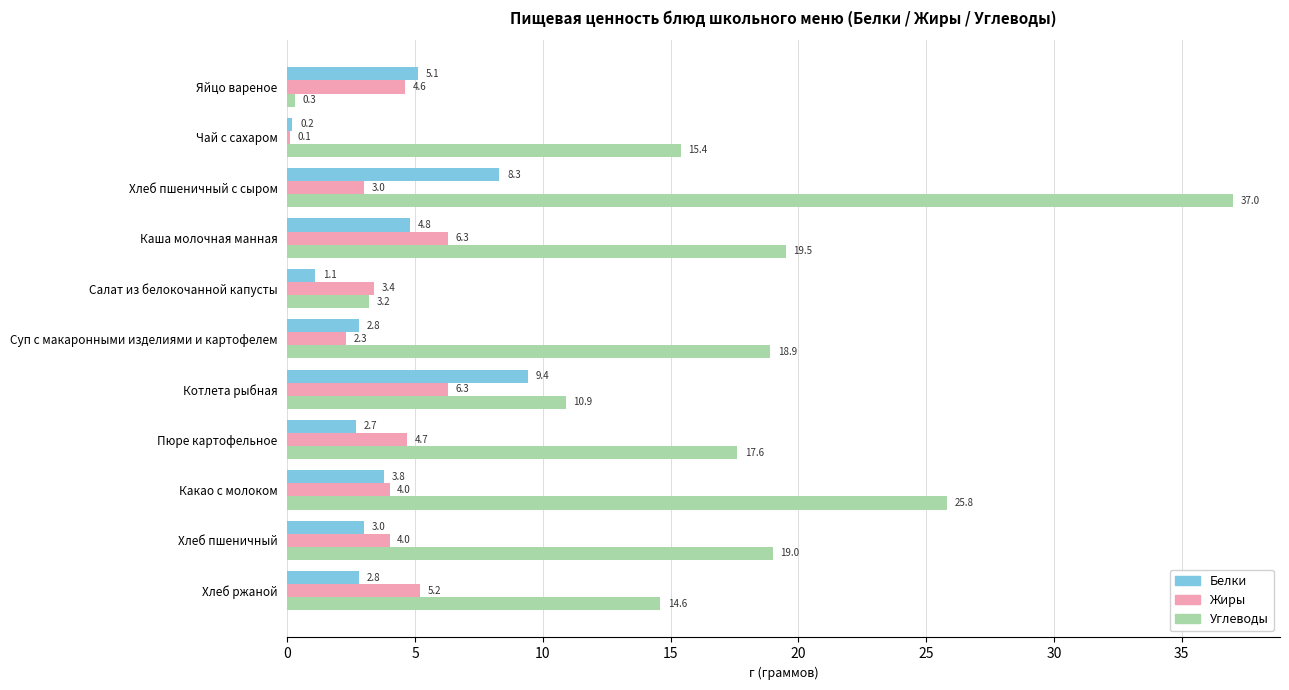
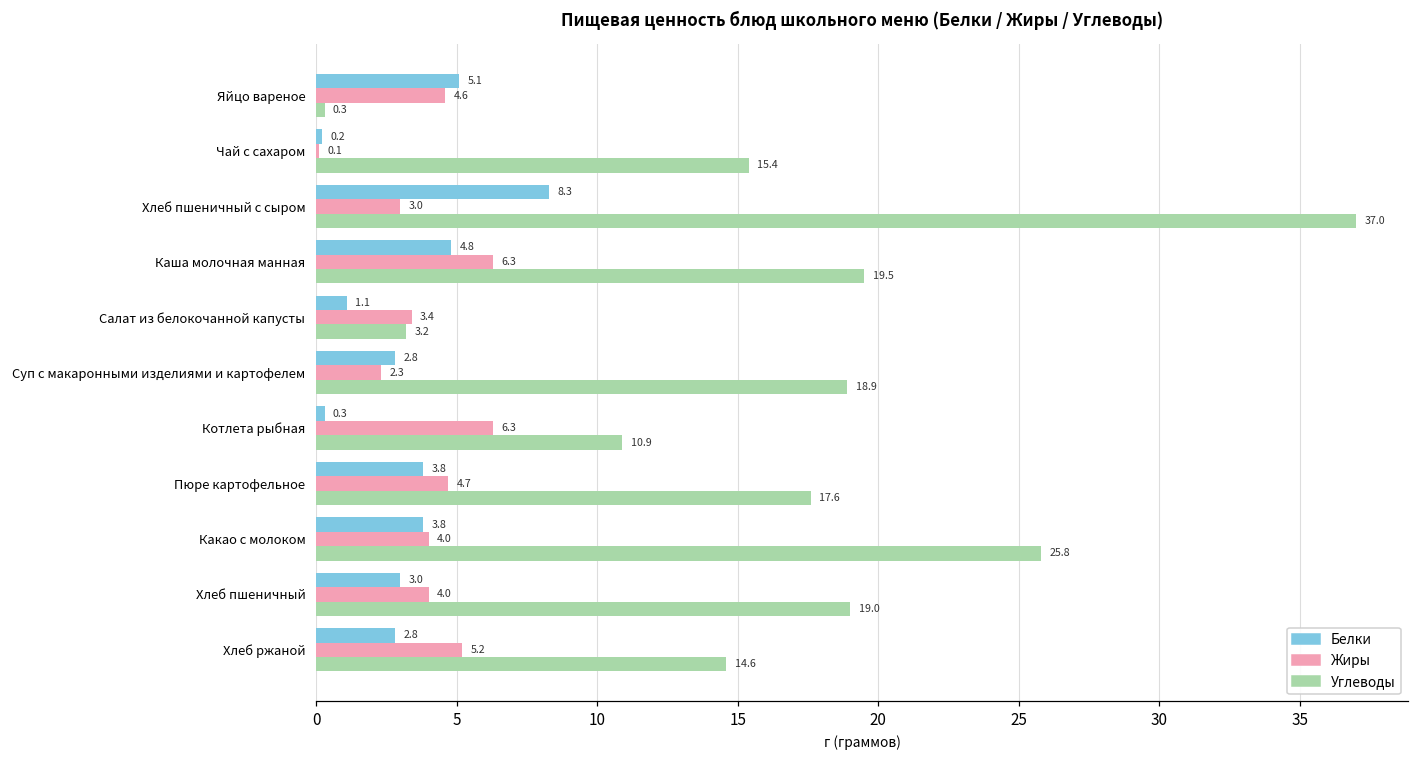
Белки, Котлета рыбная: 9.4 -> 0.3
Белки, Пюре картофельное: 2.7 -> 3.8
